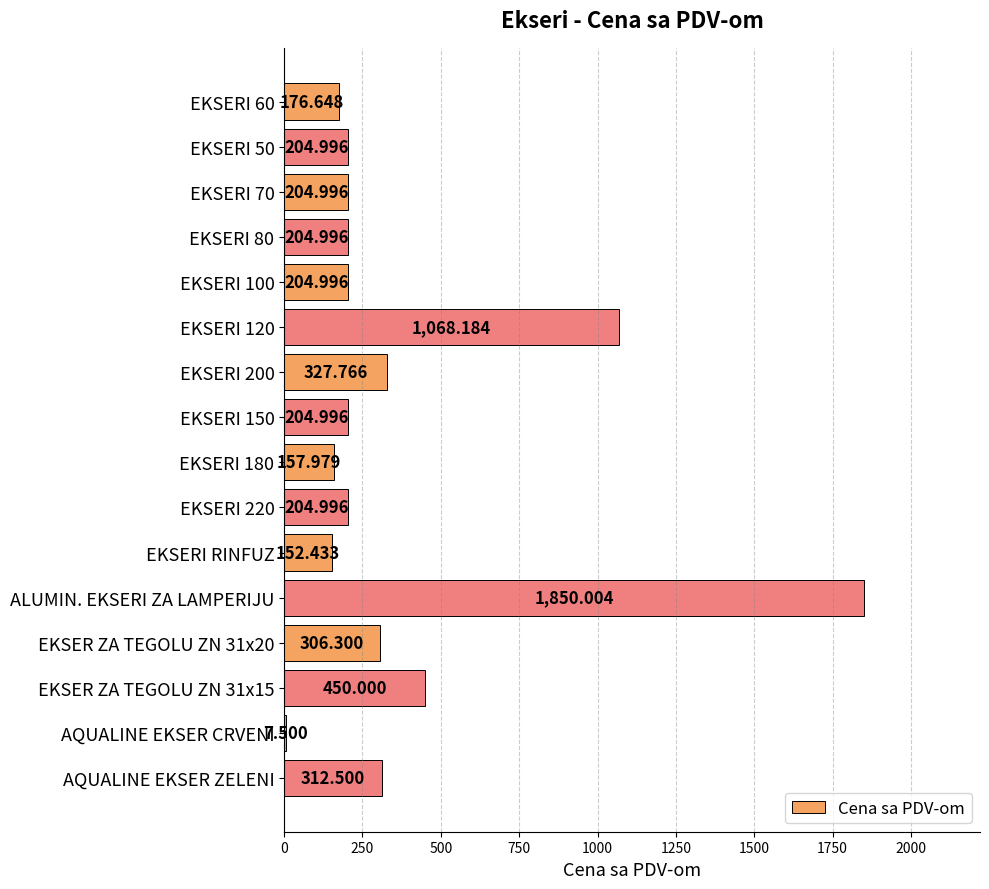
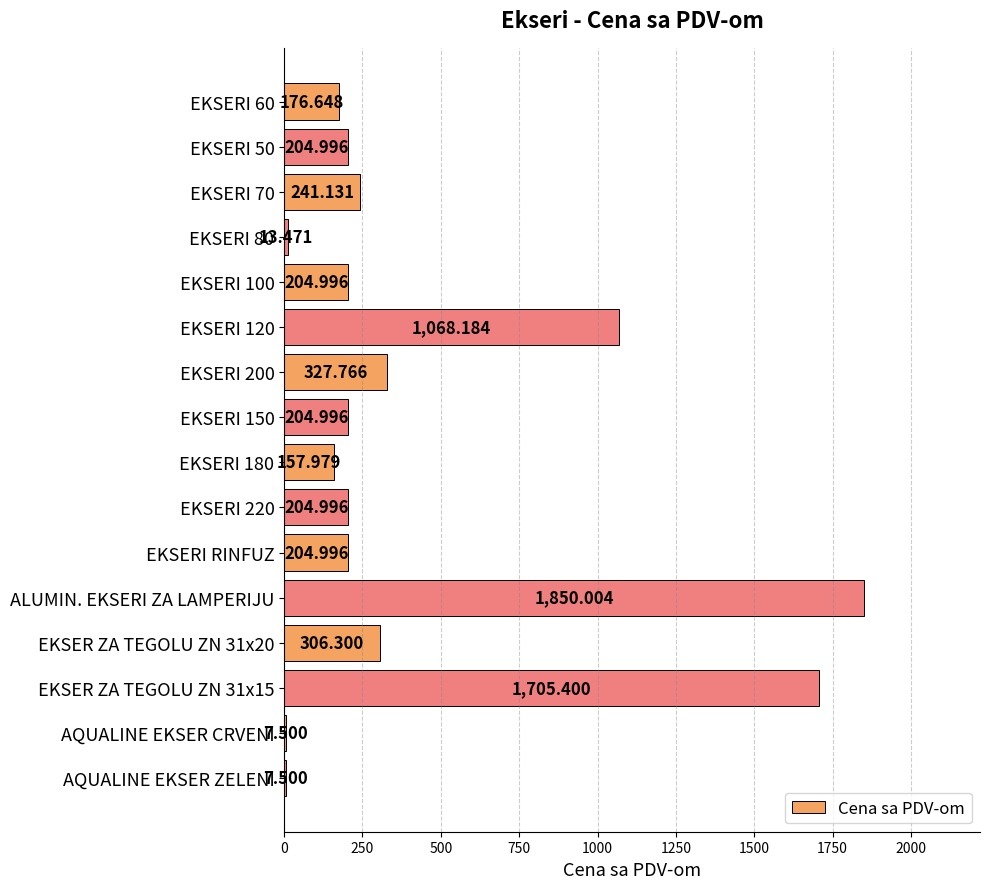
EKSERI 70: 204.996 -> 241.131
EKSERI 80: 204.996 -> 13.471
EKSERI RINFUZ: 152.433 -> 204.996
EKSER ZA TEGOLU ZN 31x15: 450.000 -> 1,705.400
AQUALINE EKSER ZELENI: 312.500 -> 7.500
